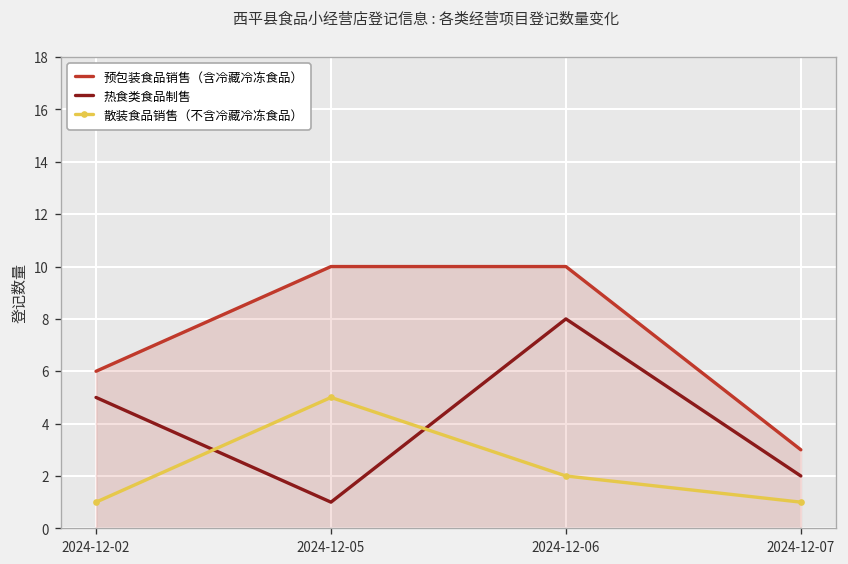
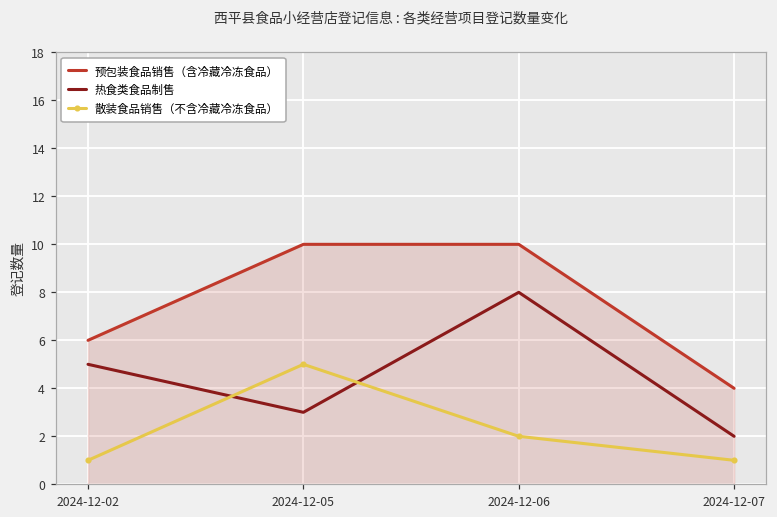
热食类食品制售, 2024-12-05: 1 -> 3
预包装食品销售（含冷藏冷冻食品）, 2024-12-07: 3 -> 4
